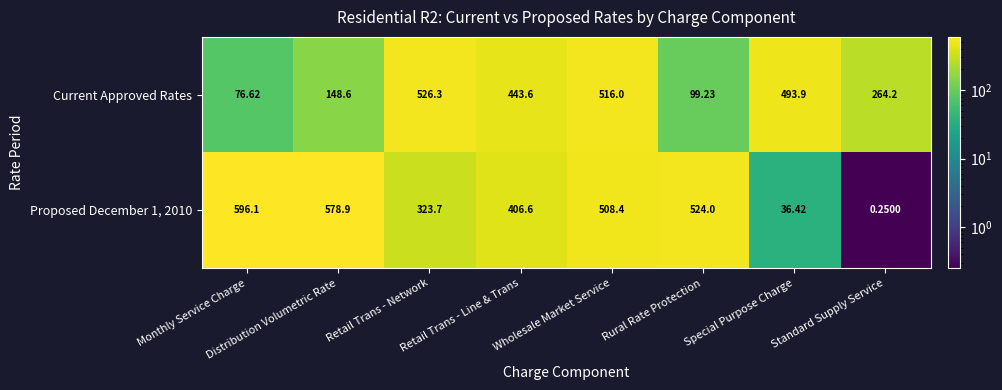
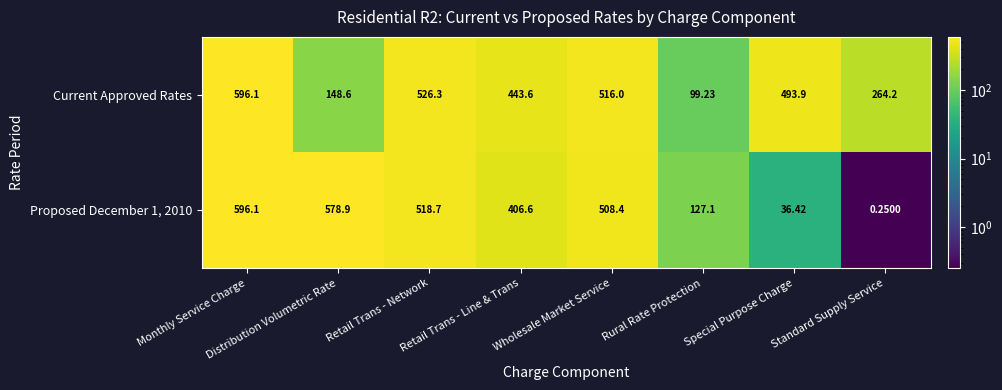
Current Approved Rates, Monthly Service Charge: 76.62 -> 596.1
Proposed December 1, 2010, Retail Trans - Network: 323.7 -> 518.7
Proposed December 1, 2010, Rural Rate Protection: 524.0 -> 127.1
